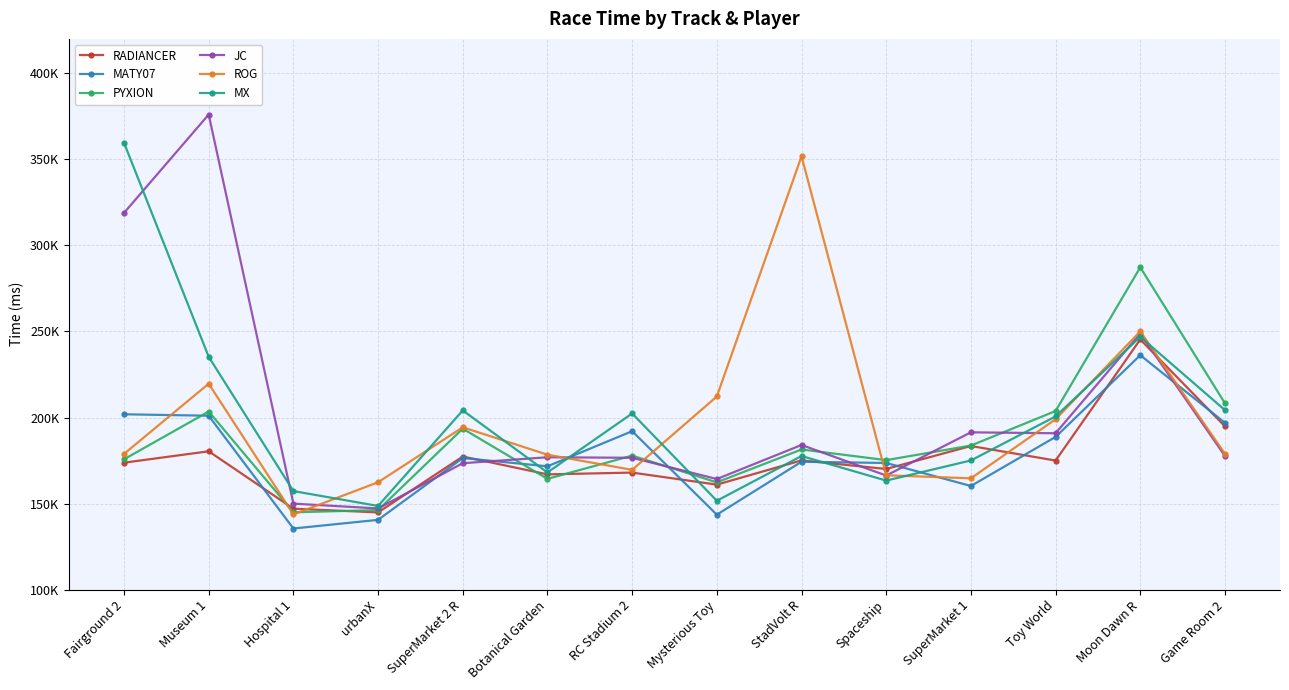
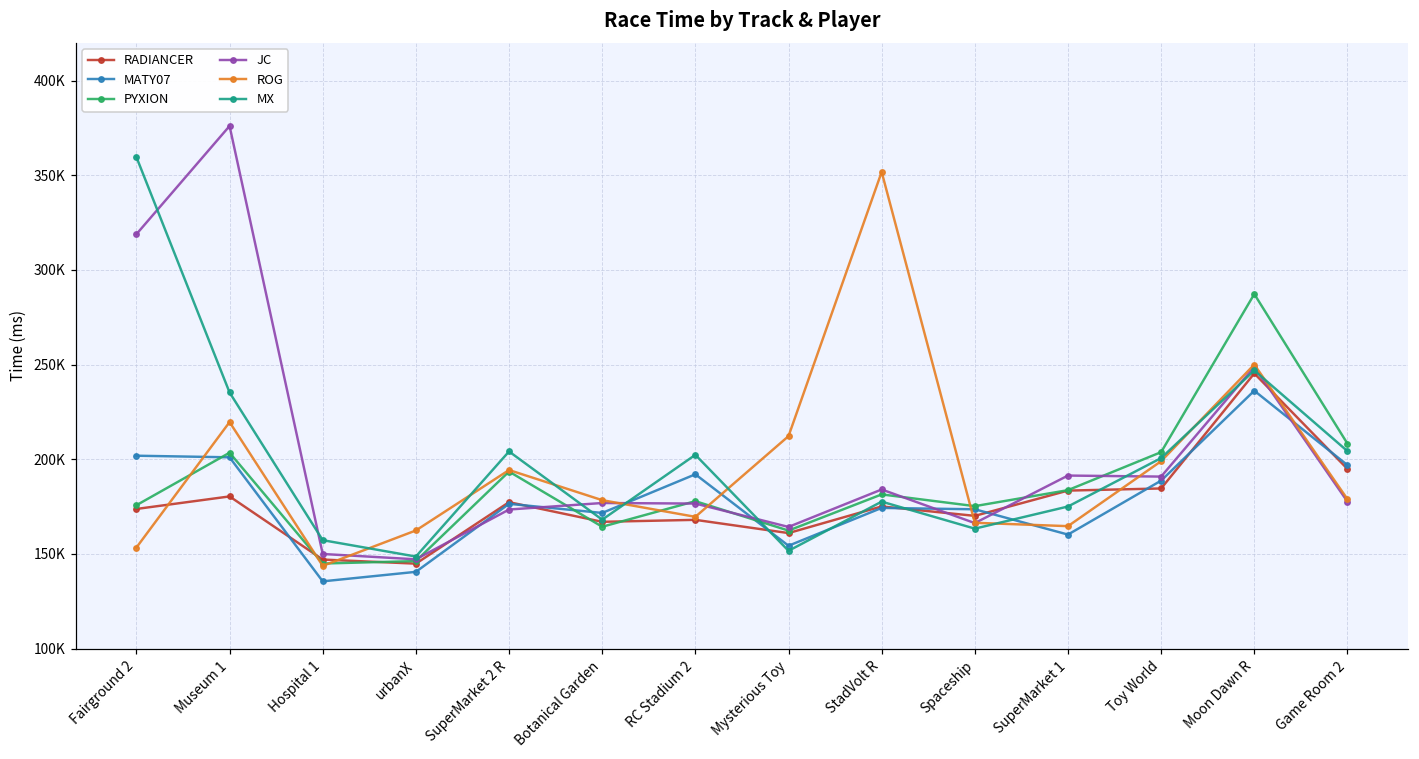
ROG, Fairground 2: 179000 -> 153000
MATY07, Mysterious Toy: 144000 -> 154000
RADIANCER, Toy World: 175000 -> 185000
